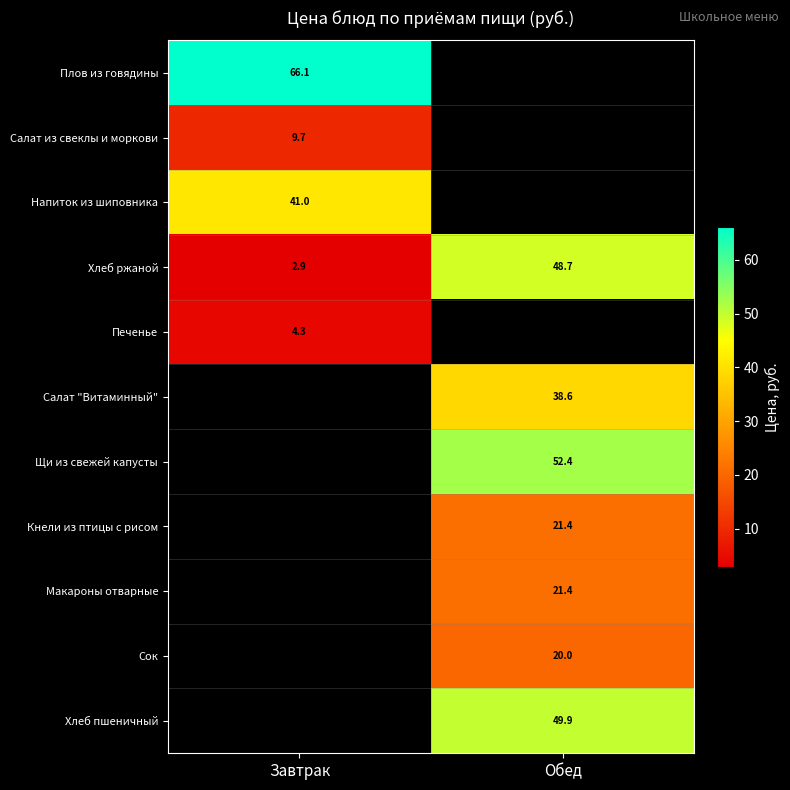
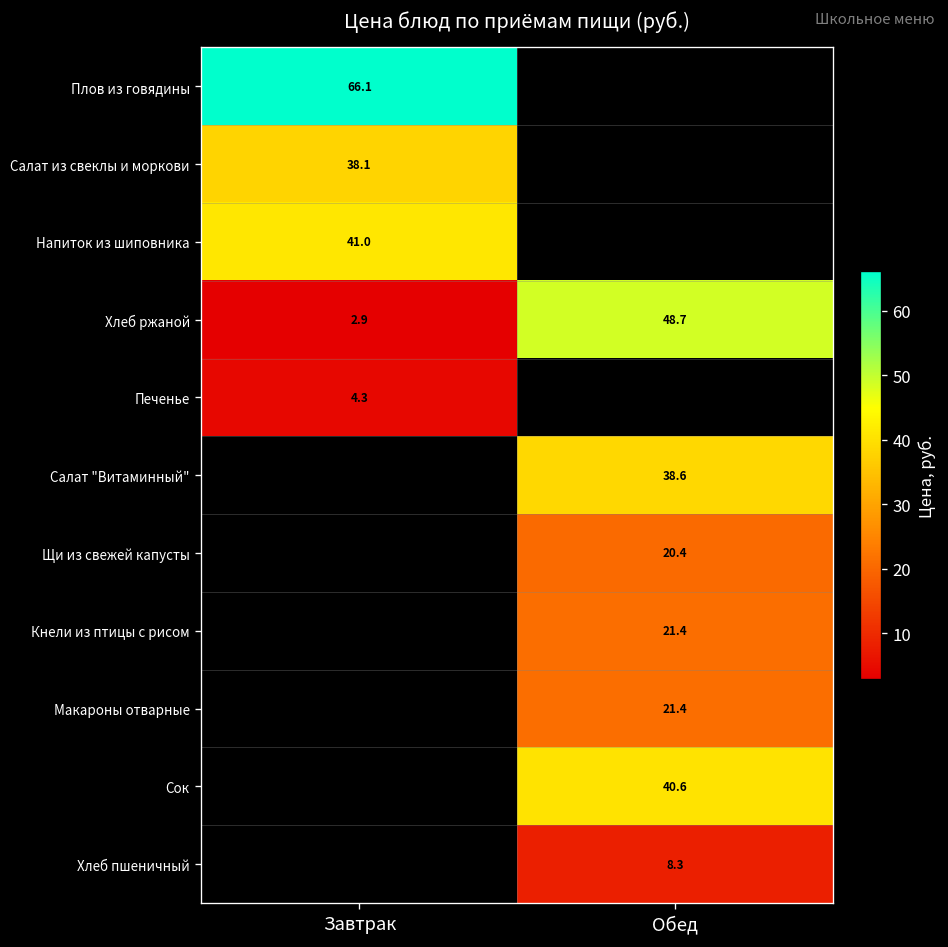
Салат из свеклы и моркови, Завтрак: 9.7 -> 38.1
Щи из свежей капусты, Обед: 52.4 -> 20.4
Сок, Обед: 20.0 -> 40.6
Хлеб пшеничный, Обед: 49.9 -> 8.3
